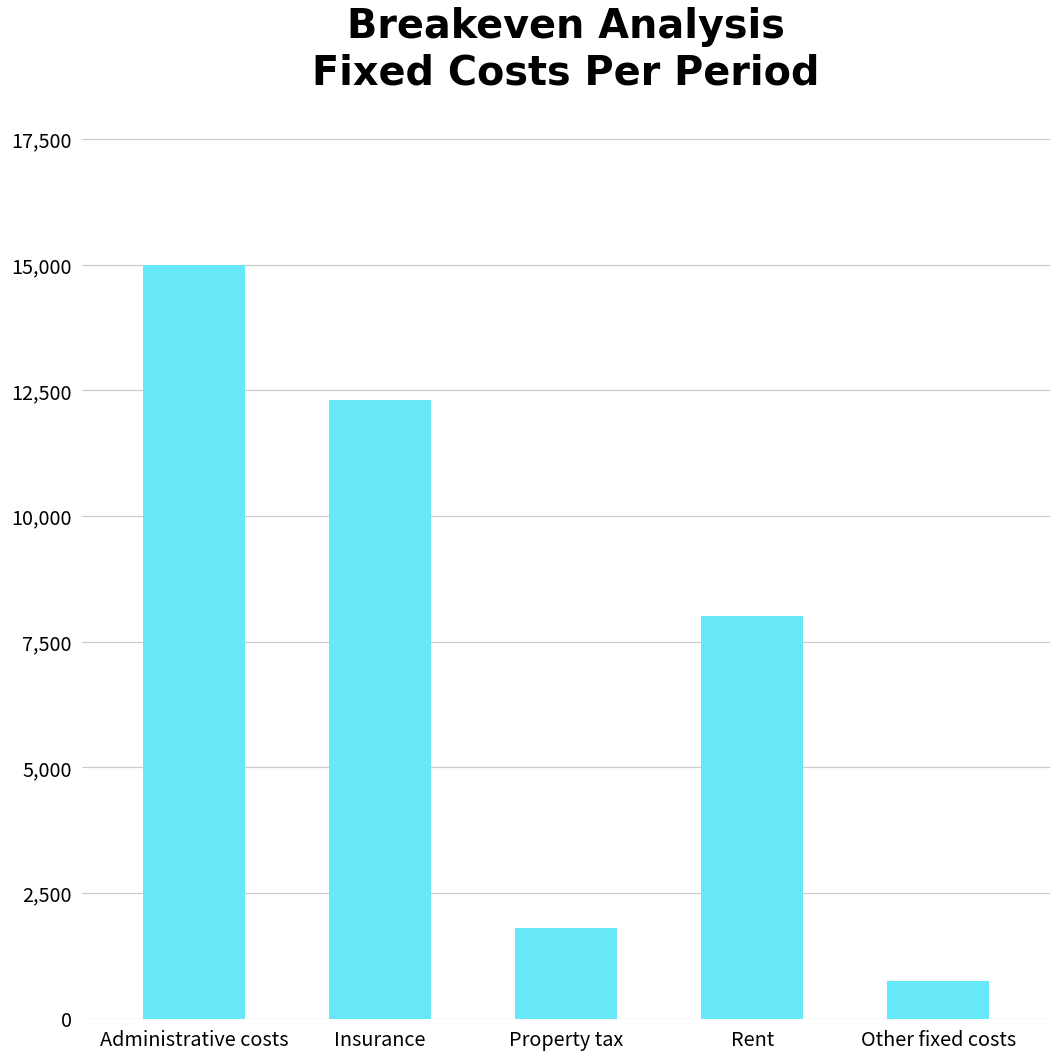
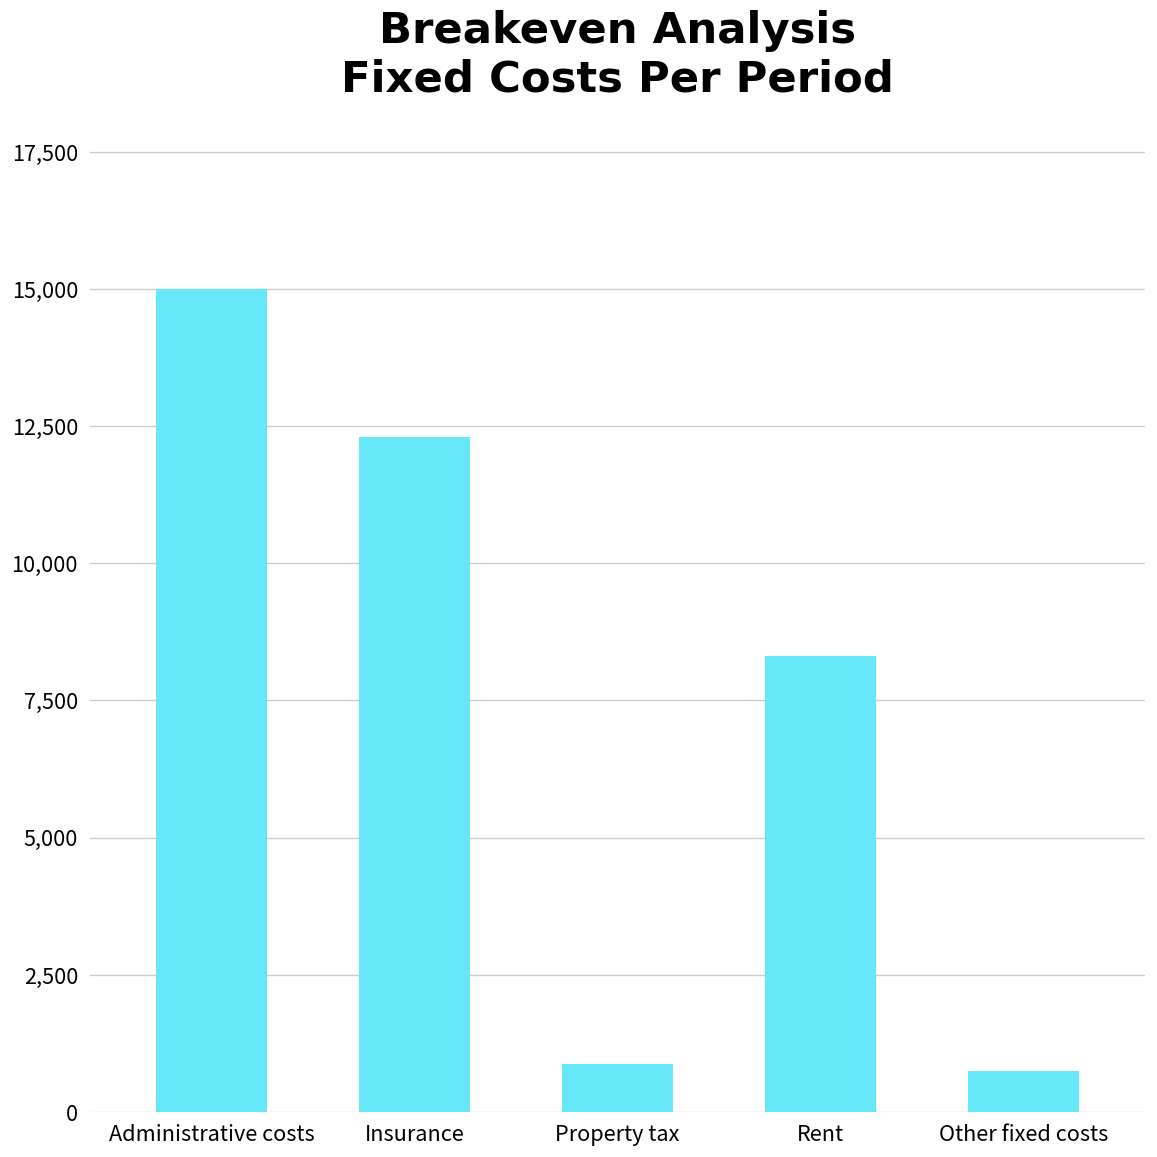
Property tax: 1,800 -> 900
Rent: 8,000 -> 8,300
